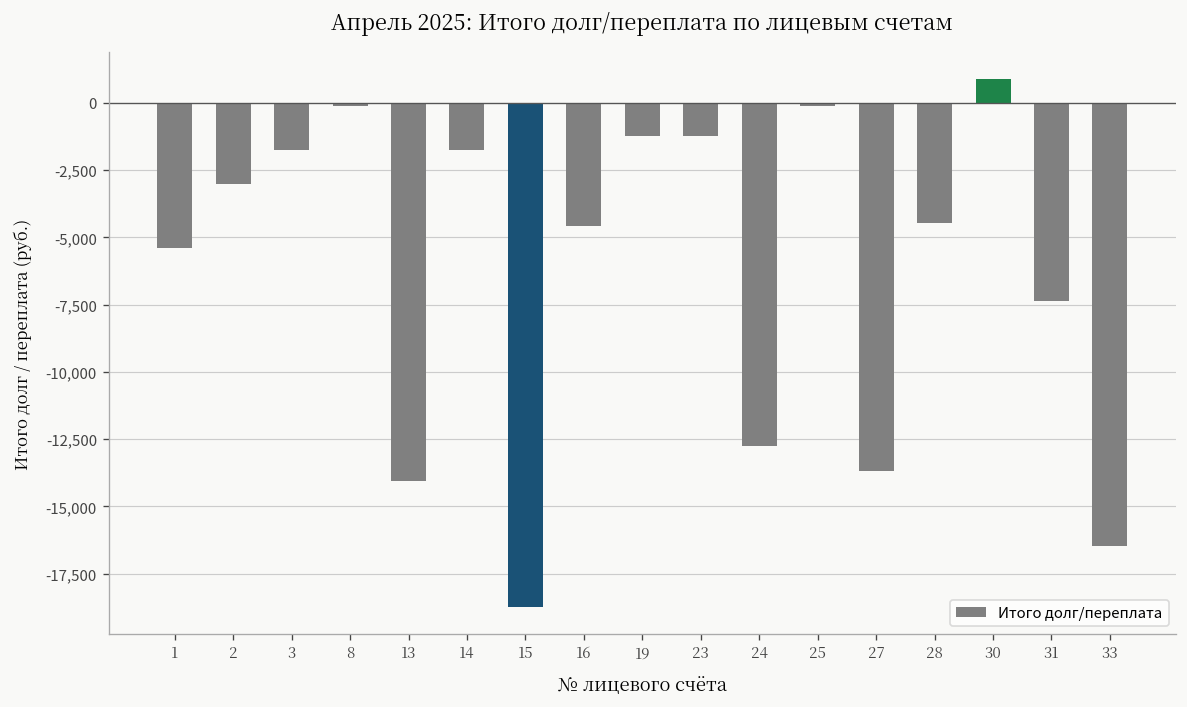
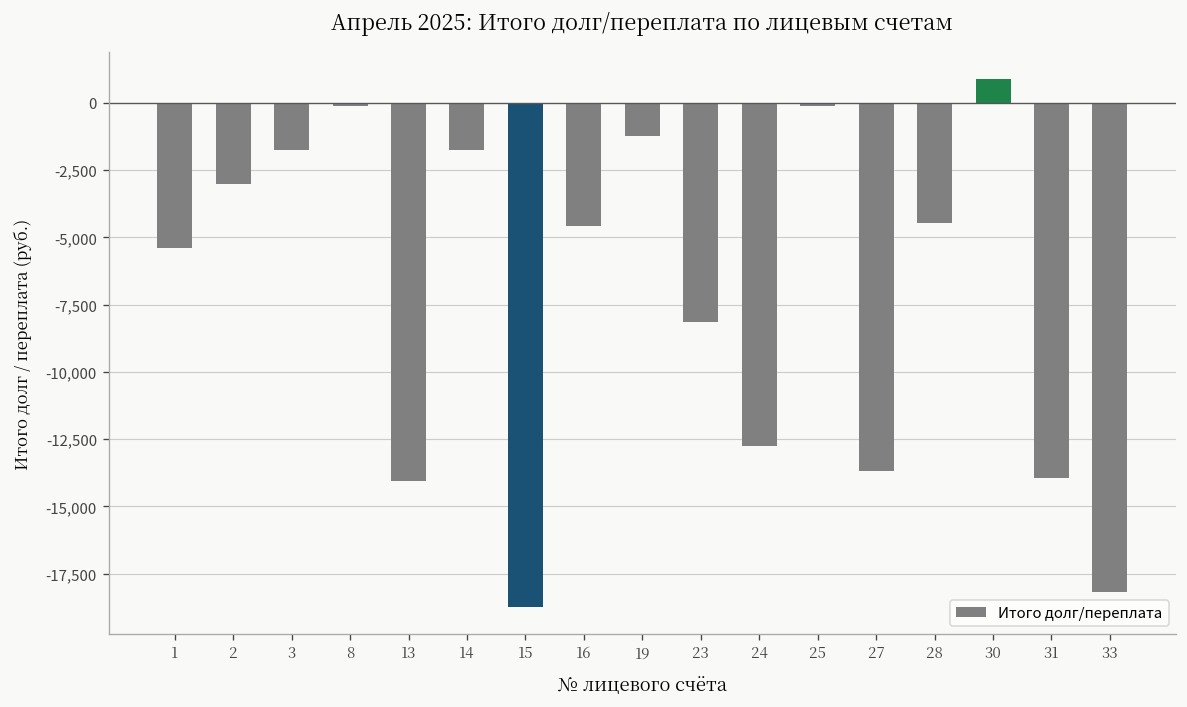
23: -1,200 -> -8,100
31: -7,400 -> -14,000
33: -16,500 -> -18,200
